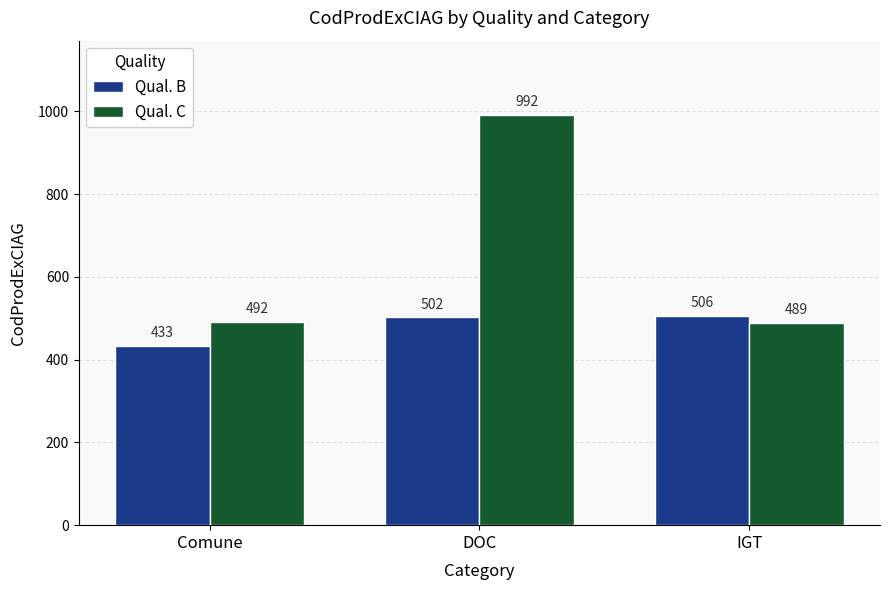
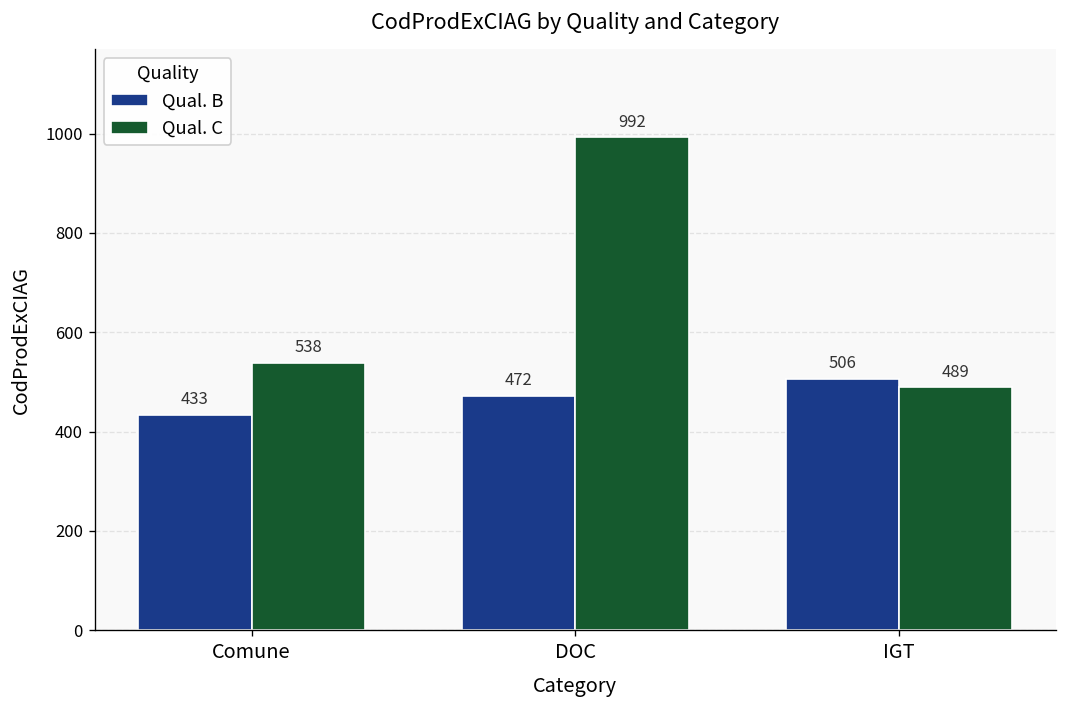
Qual. C, Comune: 492 -> 538
Qual. B, DOC: 502 -> 472
